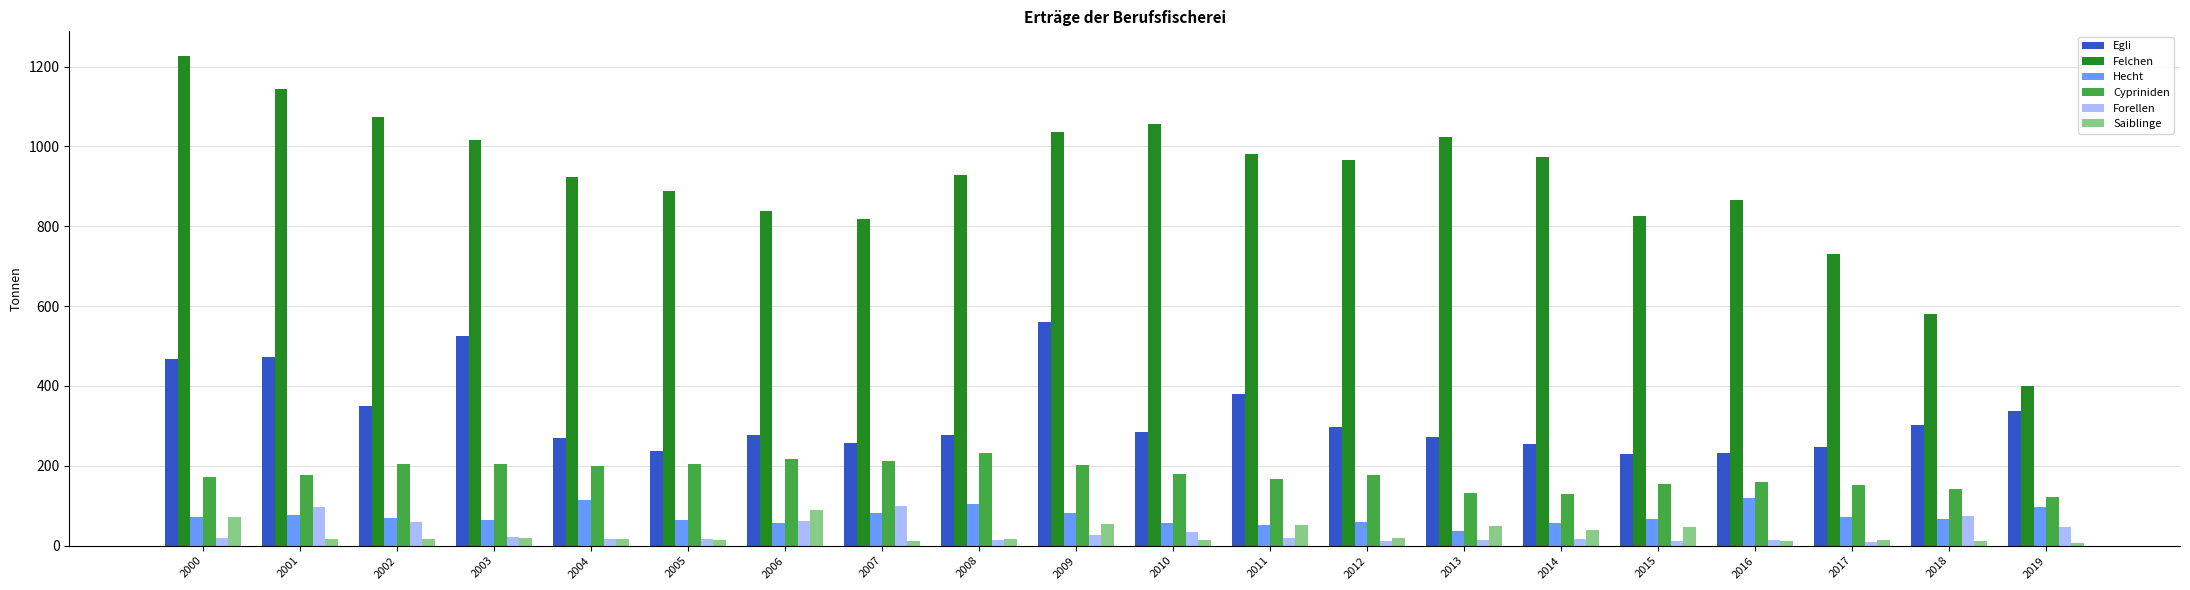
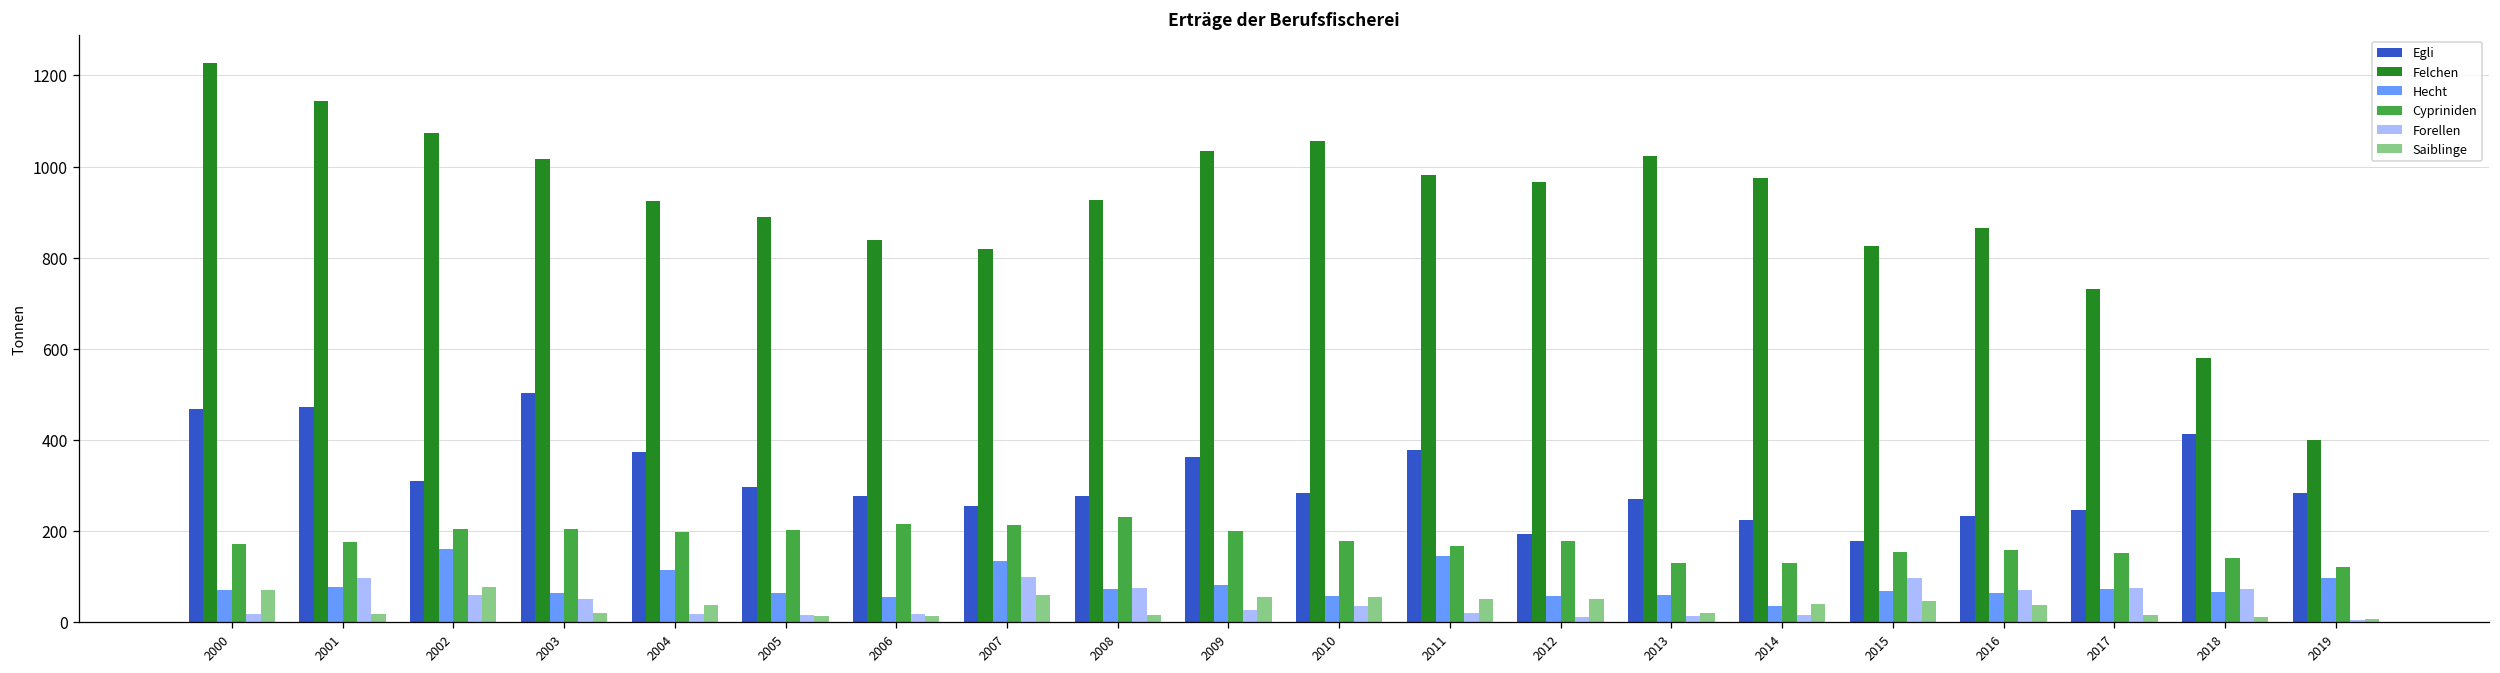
Egli, 2002: 350 -> 310
Hecht, 2002: 70 -> 160
Saiblinge, 2002: 20 -> 80
Egli, 2003: 530 -> 500
Forellen, 2003: 20 -> 50
Egli, 2004: 270 -> 370
Saiblinge, 2004: 20 -> 40
Egli, 2005: 240 -> 300
Forellen, 2006: 60 -> 20
Saiblinge, 2006: 90 -> 10
Hecht, 2007: 80 -> 140
Saiblinge, 2007: 10 -> 60
Hecht, 2008: 110 -> 70
Forellen, 2008: 10 -> 80
Egli, 2009: 560 -> 360
Saiblinge, 2010: 10 -> 60
Hecht, 2011: 50 -> 140
Egli, 2012: 300 -> 190
Saiblinge, 2012: 20 -> 50
Hecht, 2013: 40 -> 60
Saiblinge, 2013: 50 -> 20
Egli, 2014: 250 -> 230
Hecht, 2014: 60 -> 40
Egli, 2015: 230 -> 180
Forellen, 2015: 10 -> 100
Hecht, 2016: 120 -> 60
Forellen, 2016: 10 -> 70
Saiblinge, 2016: 10 -> 40
Forellen, 2017: 10 -> 80
Egli, 2018: 300 -> 410
Egli, 2019: 340 -> 280
Forellen, 2019: 50 -> 10
